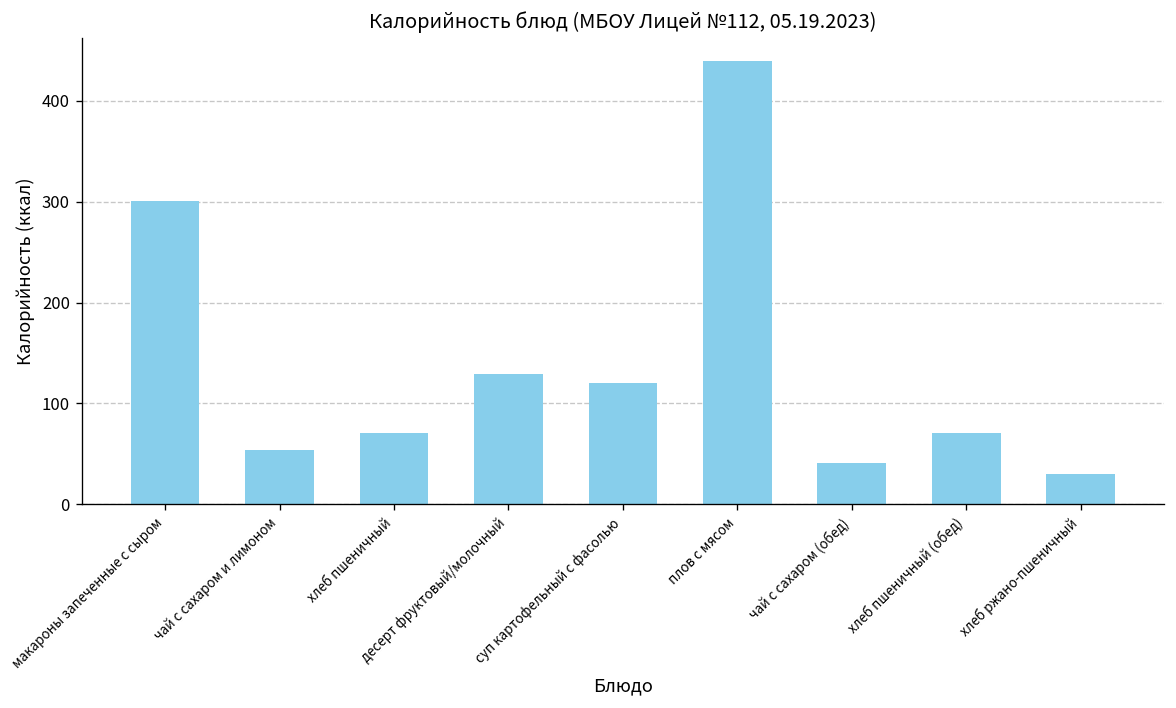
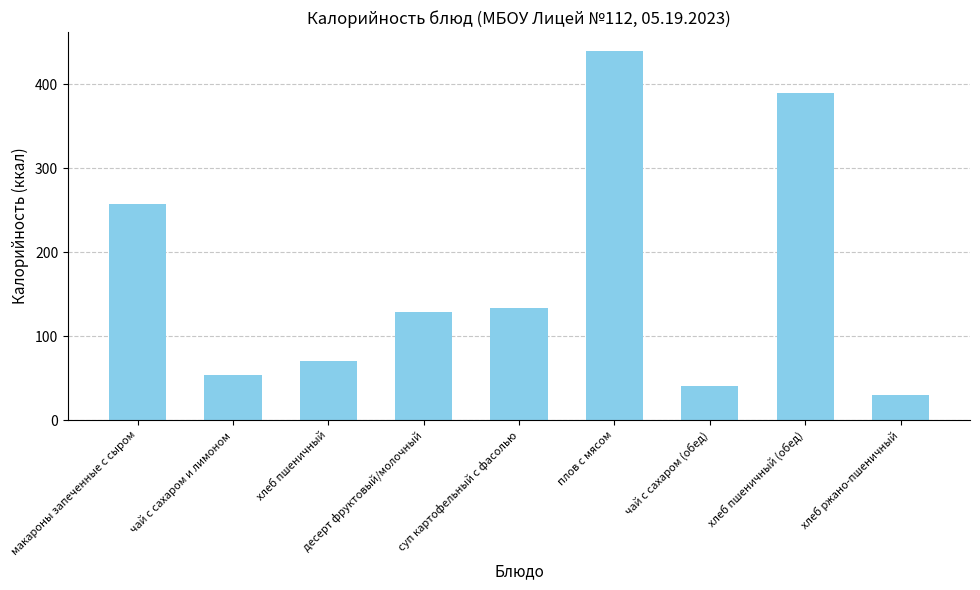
макароны запеченные с сыром: 300 -> 260
суп картофельный с фасолью: 120 -> 130
хлеб пшеничный (обед): 70 -> 390
